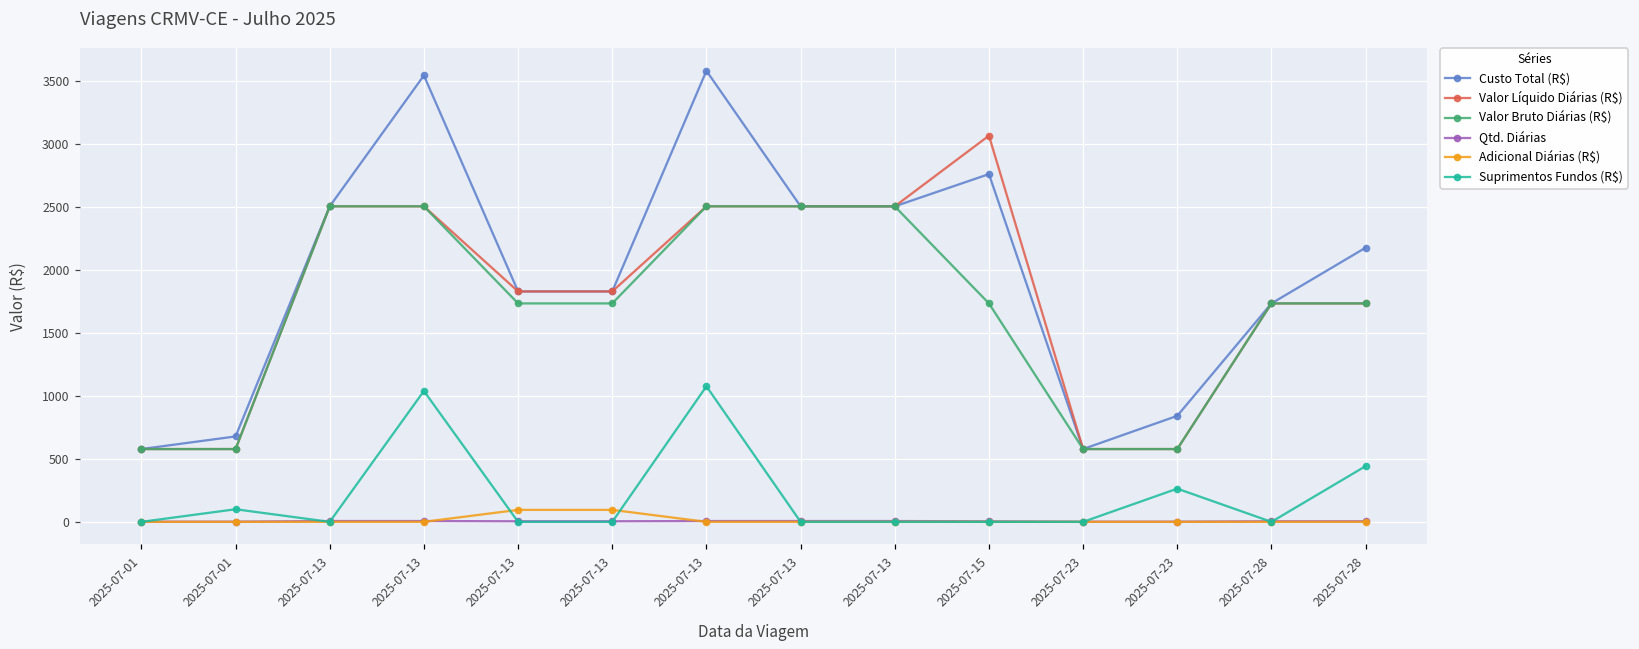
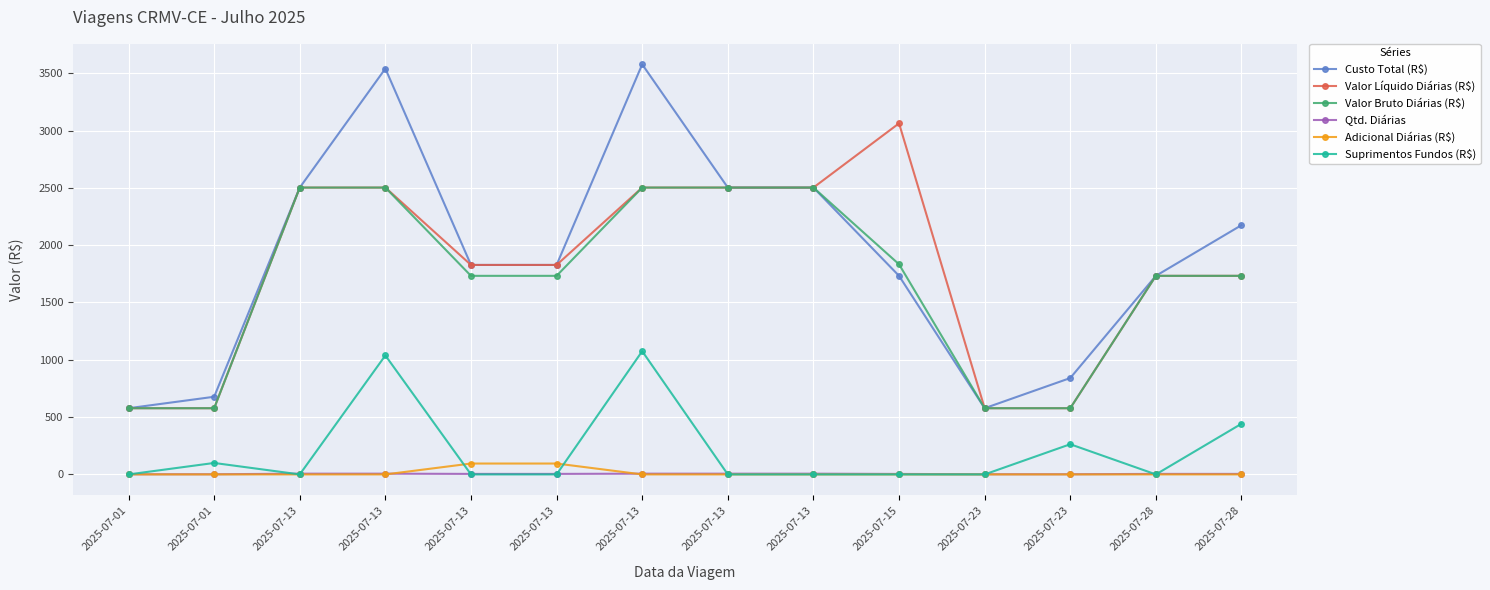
Custo Total (R$), 2025-07-15: 2760 -> 1730
Valor Bruto Diárias (R$), 2025-07-15: 1730 -> 1830
